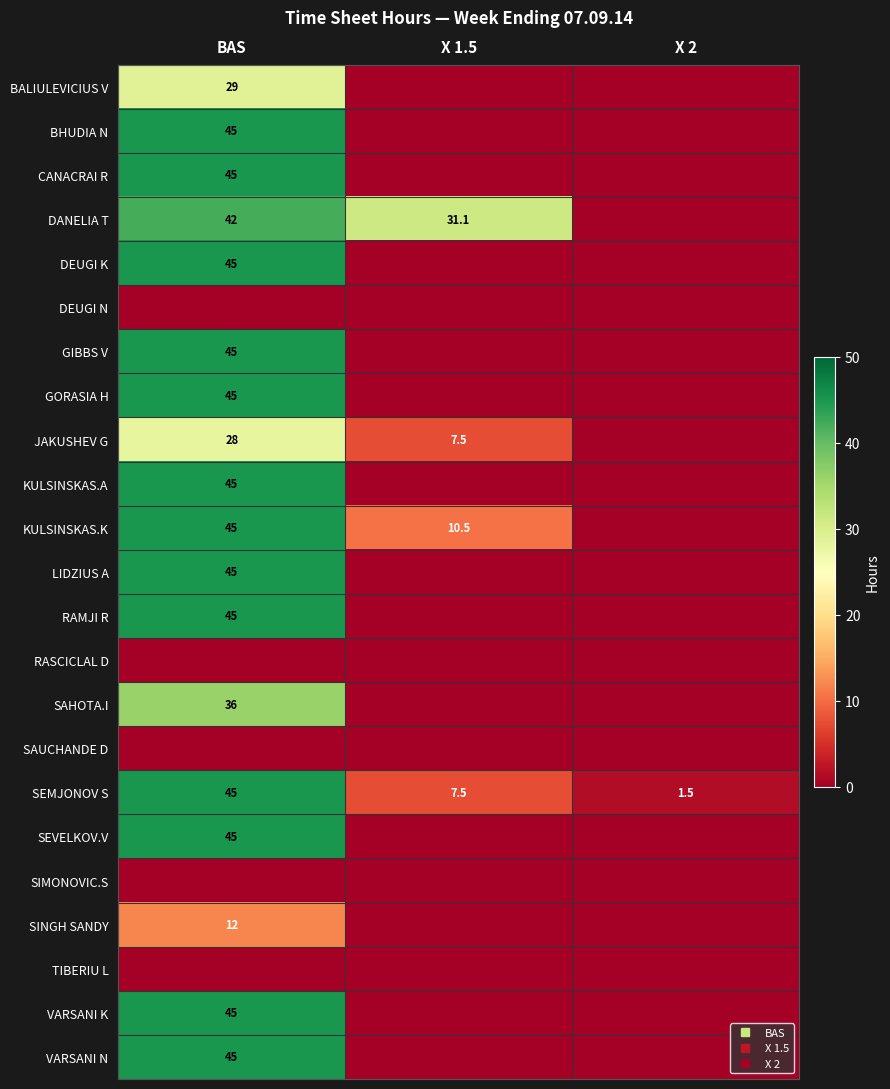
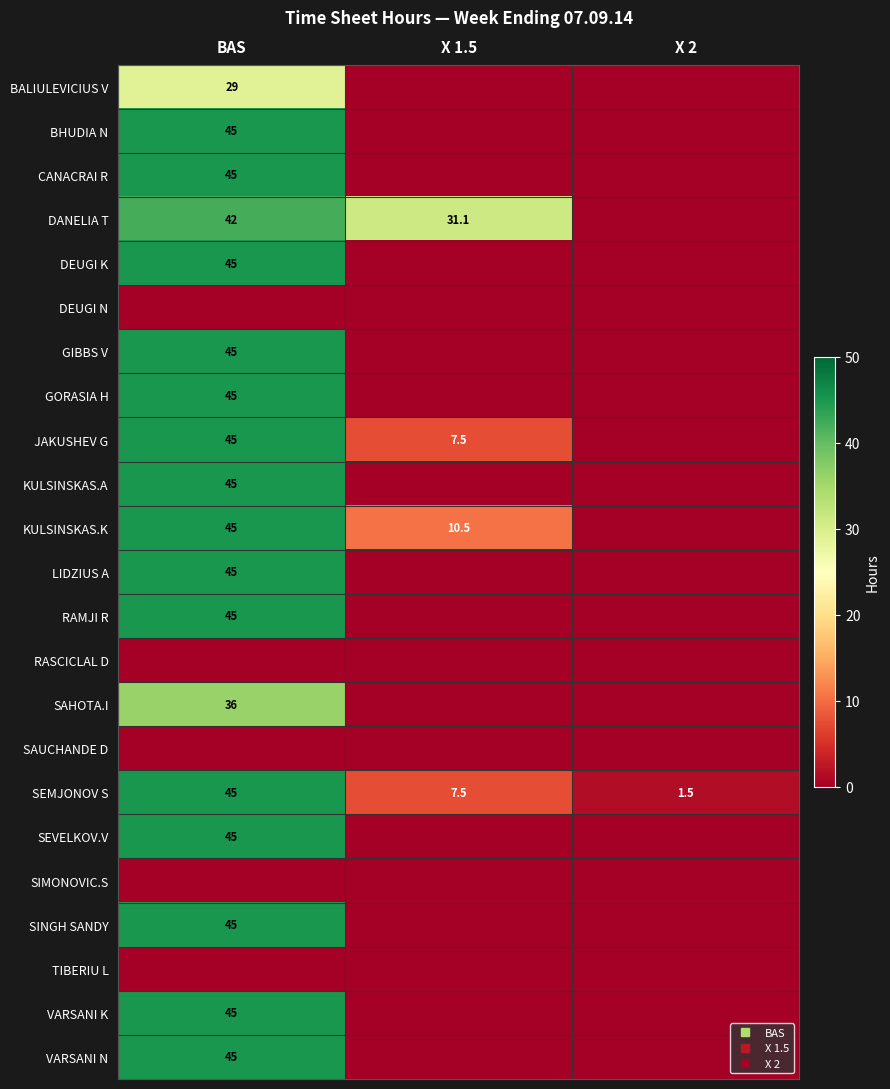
JAKUSHEV G, BAS: 28 -> 45
SINGH SANDY, BAS: 12 -> 45
